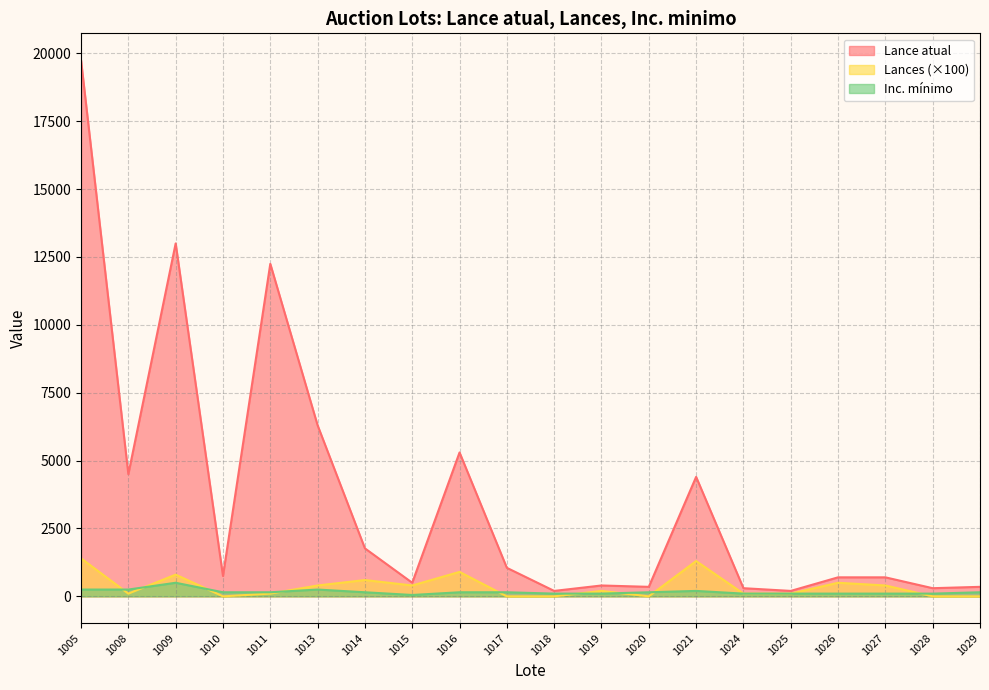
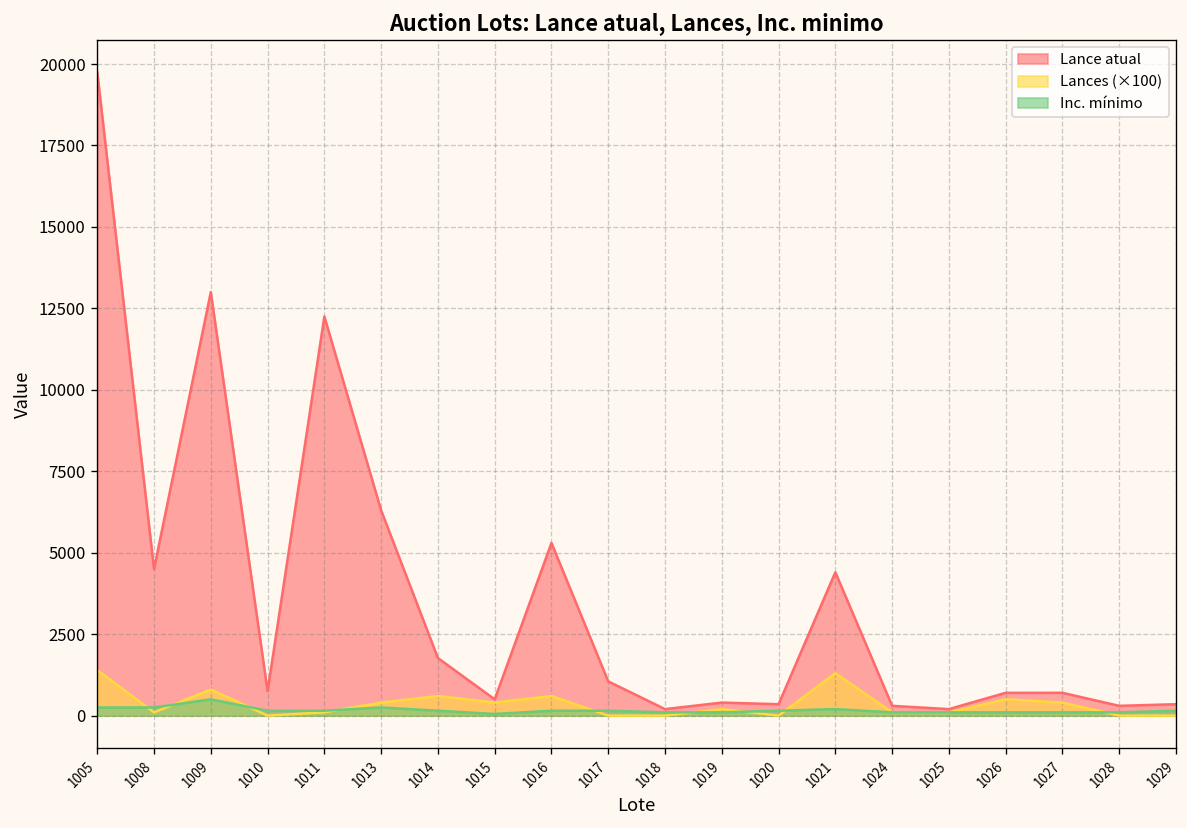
Lances (×100), 1016: 900 -> 600
